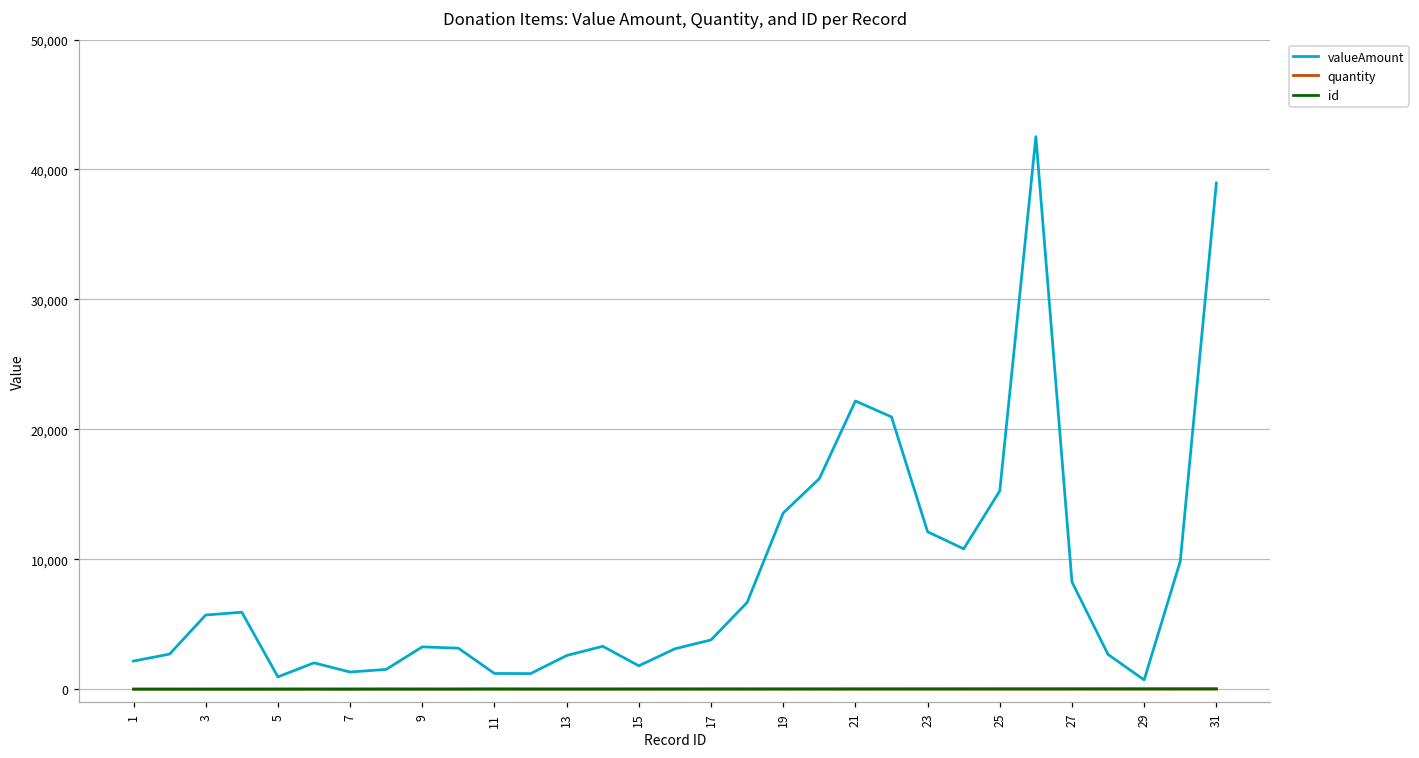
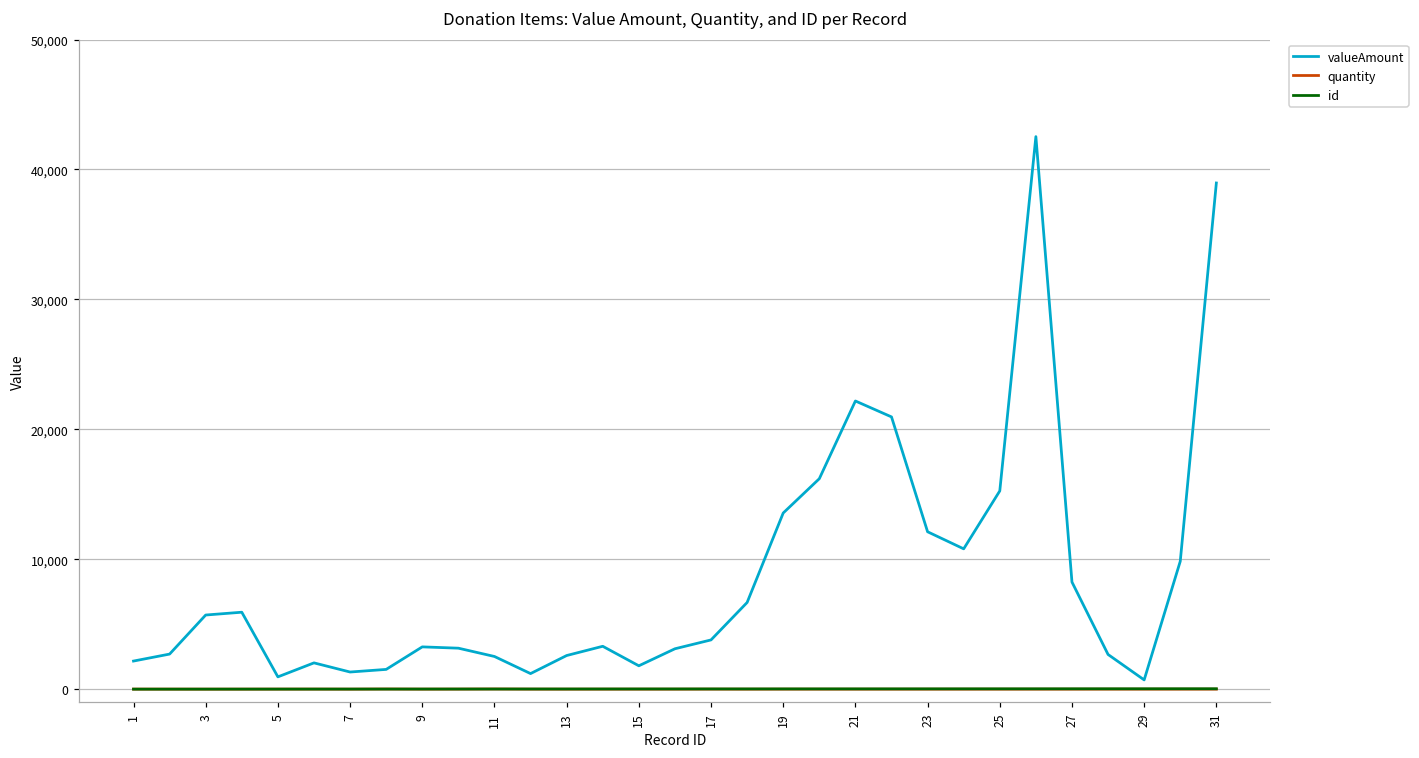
valueAmount, 11: 1,200 -> 2,500
